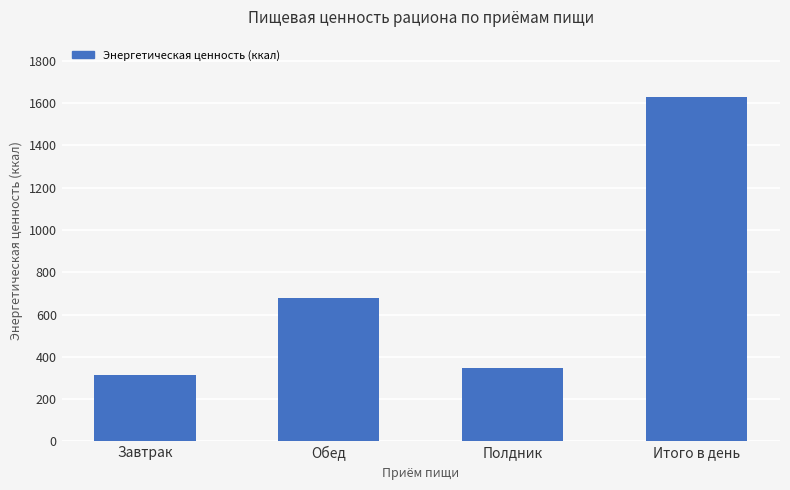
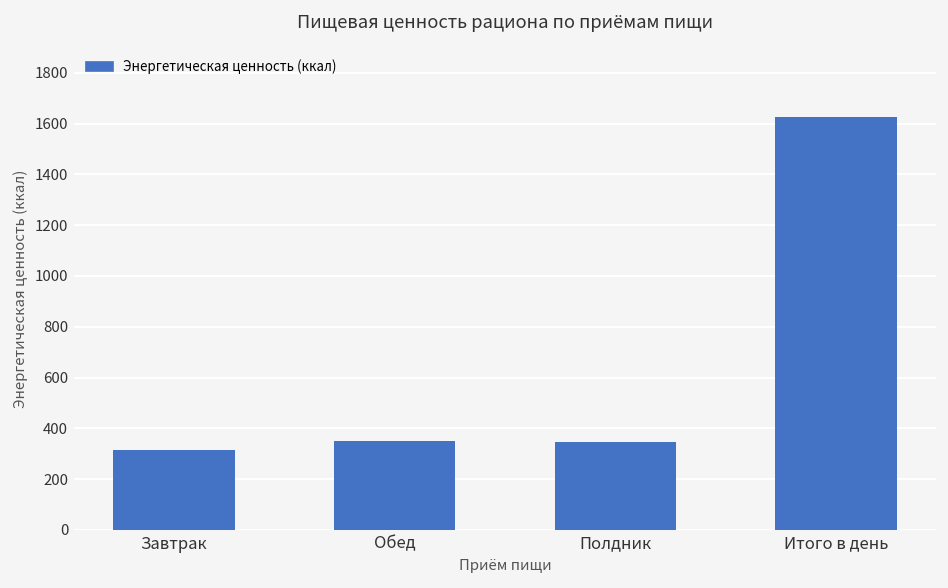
Обед: 680 -> 350
